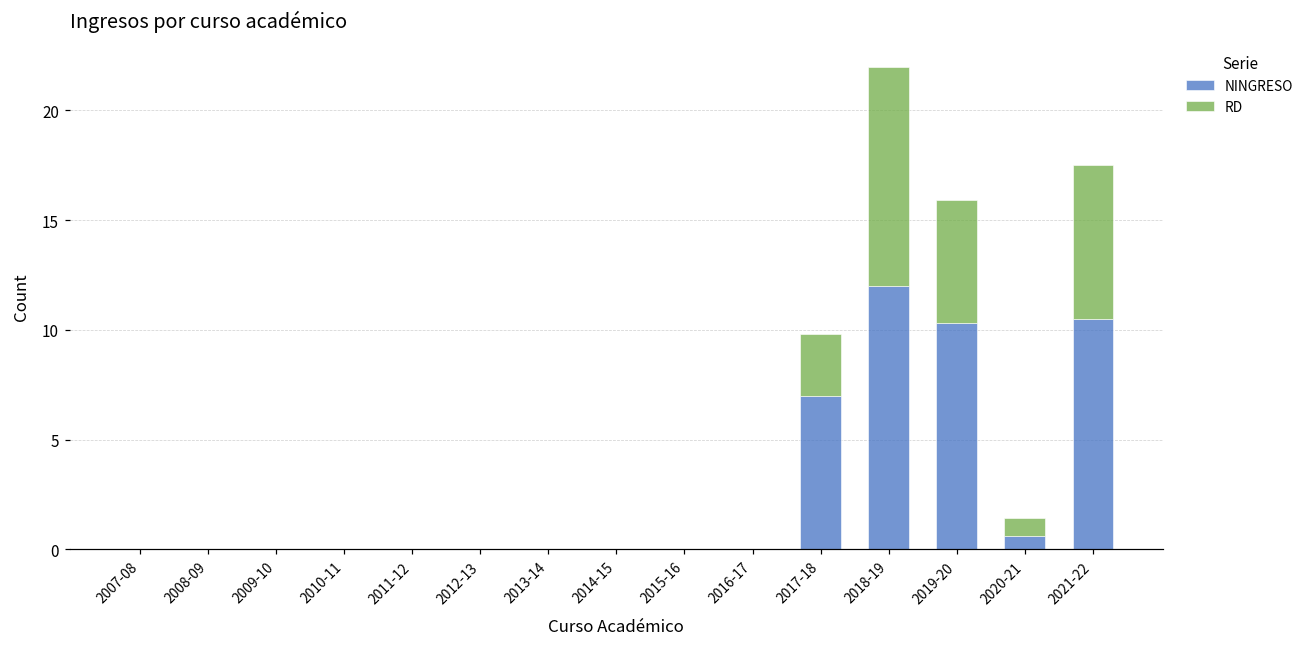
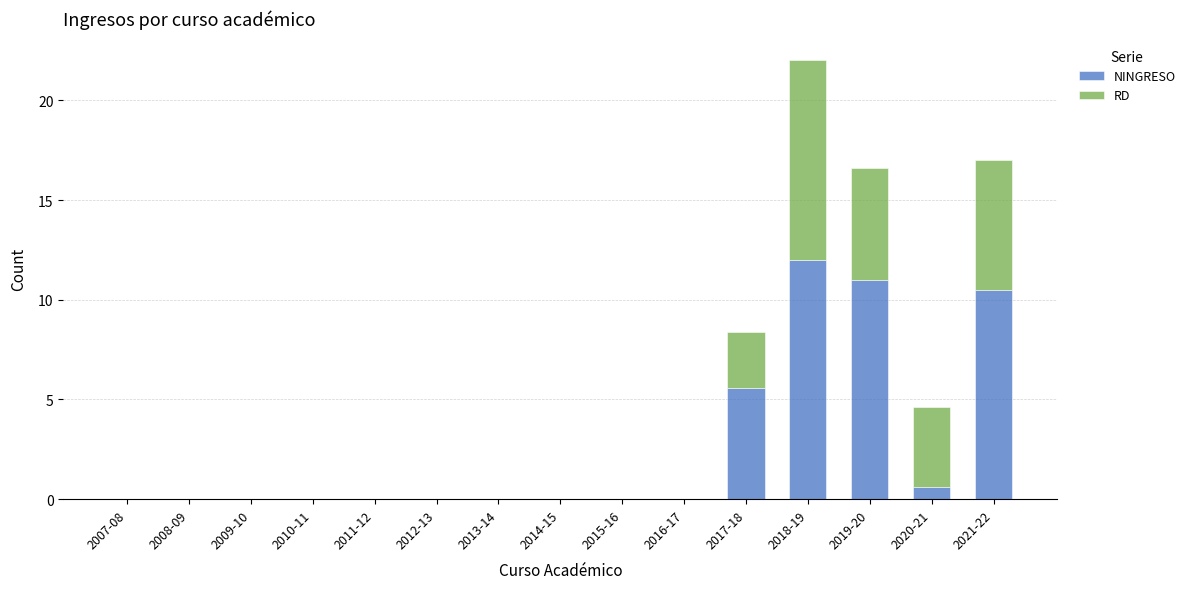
NINGRESO, 2017-18: 7.0 -> 5.6
NINGRESO, 2019-20: 10.3 -> 11.0
RD, 2020-21: 0.8 -> 4.0
RD, 2021-22: 7.0 -> 6.5
